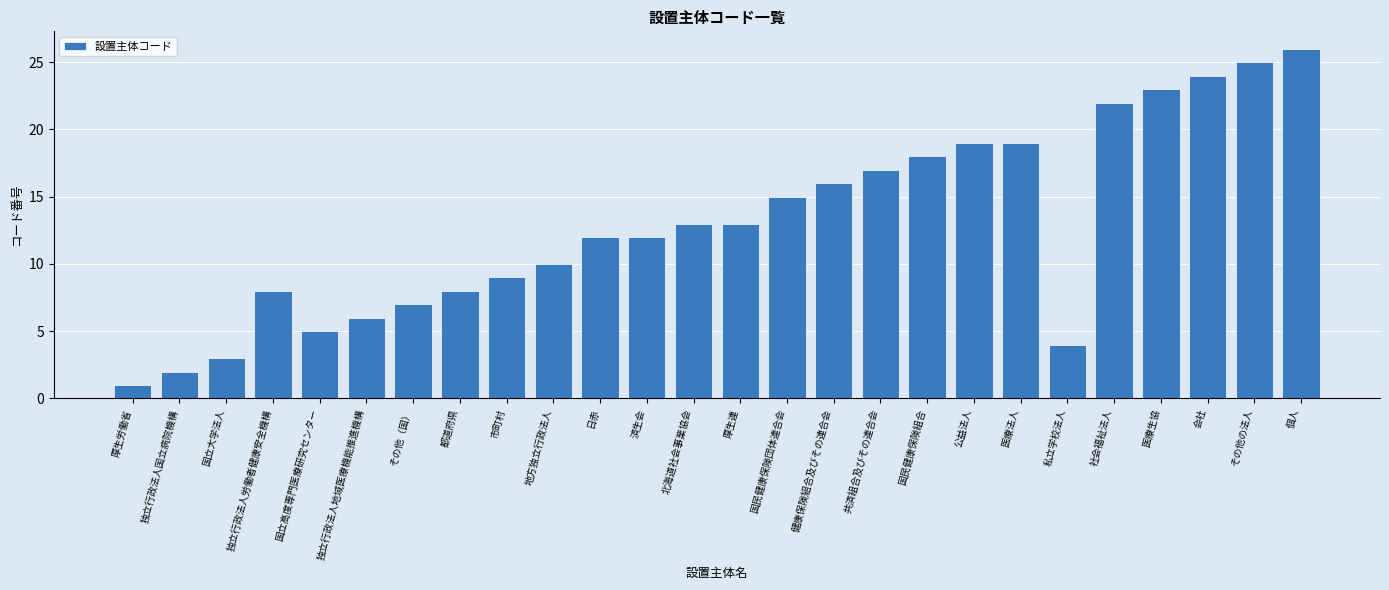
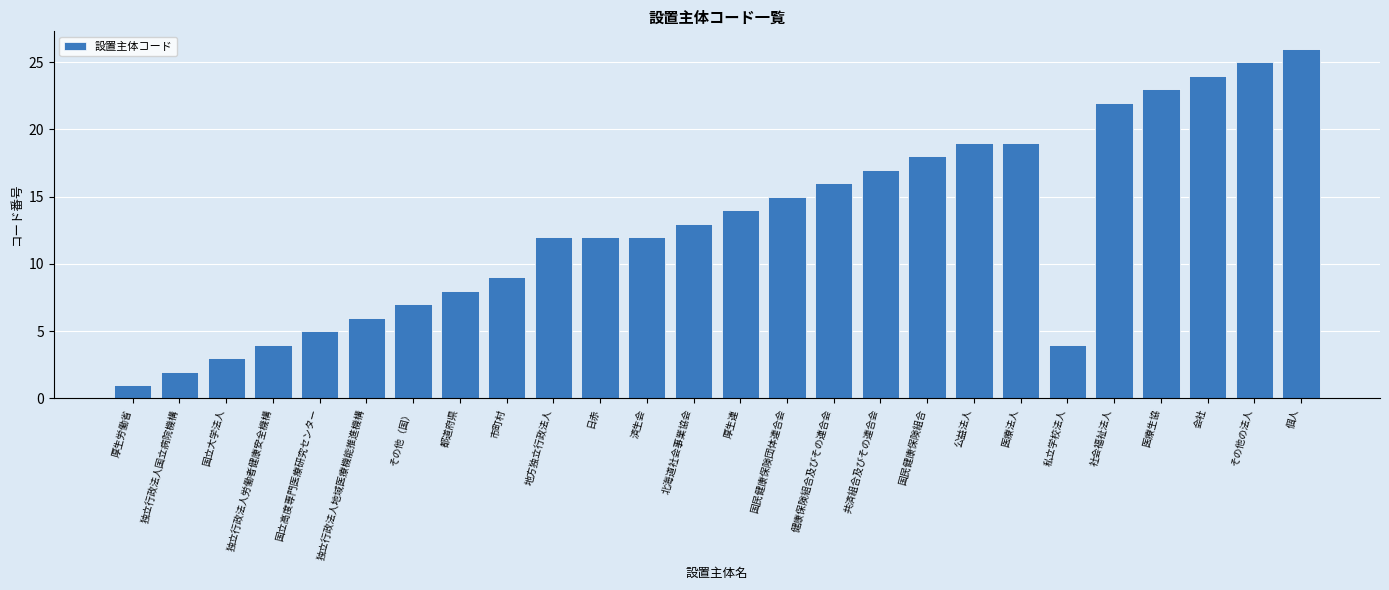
独立行政法人労働者健康安全機構: 8 -> 4
地方独立行政法人: 10 -> 12
厚生連: 13 -> 14
